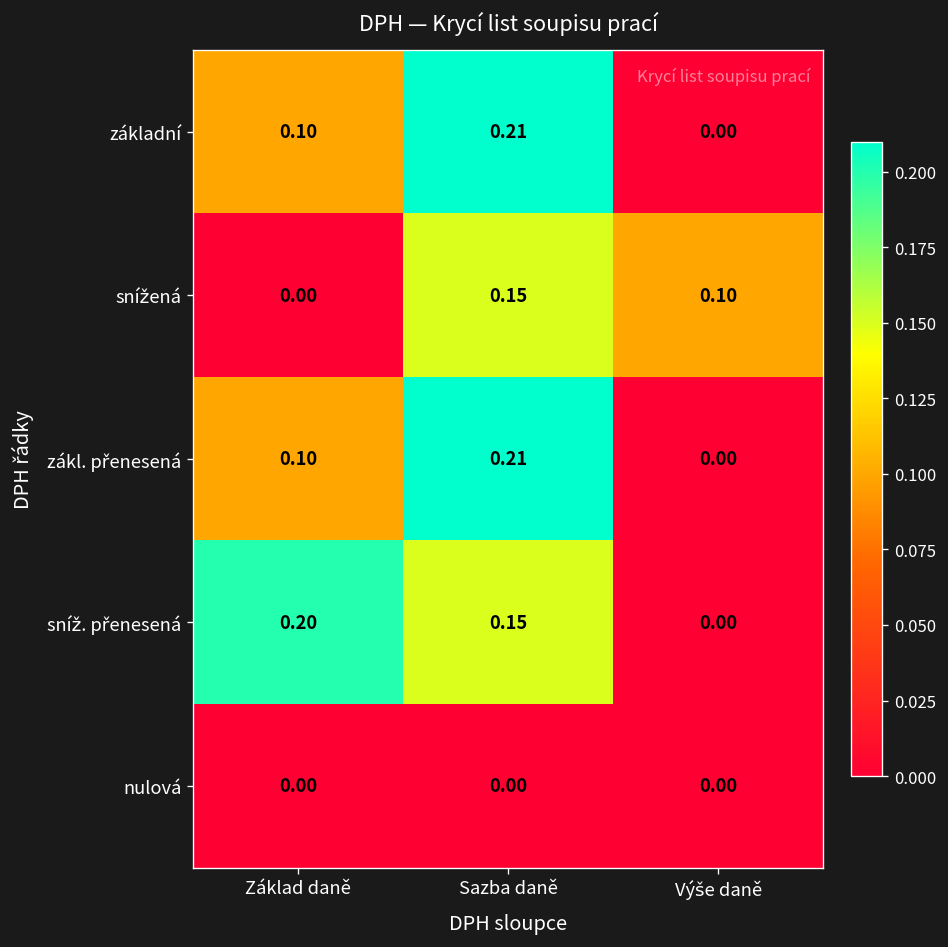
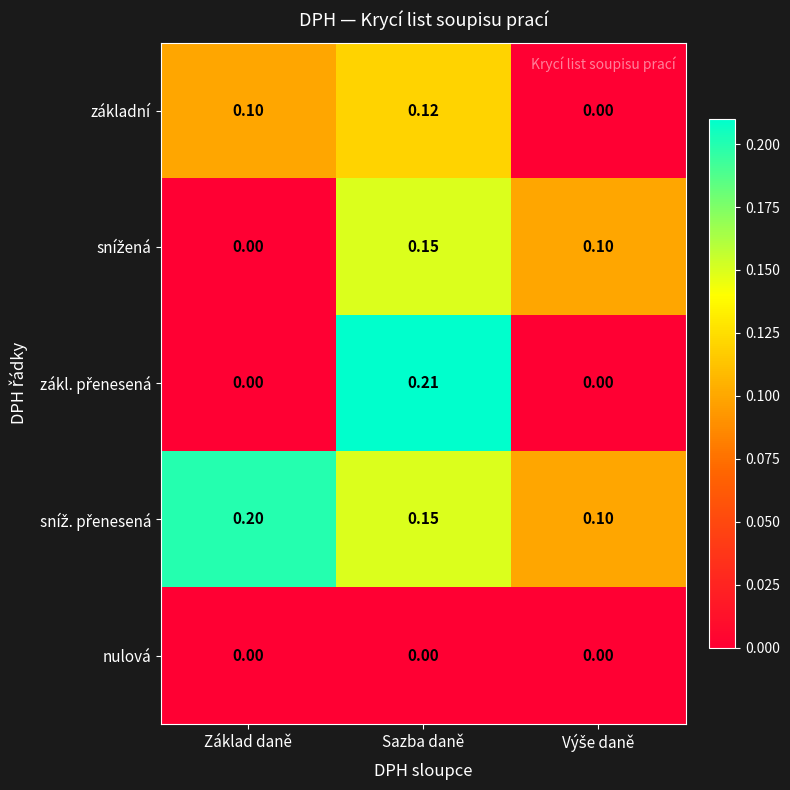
základní, Sazba daně: 0.21 -> 0.12
zákl. přenesená, Základ daně: 0.10 -> 0.00
sníž. přenesená, Výše daně: 0.00 -> 0.10
